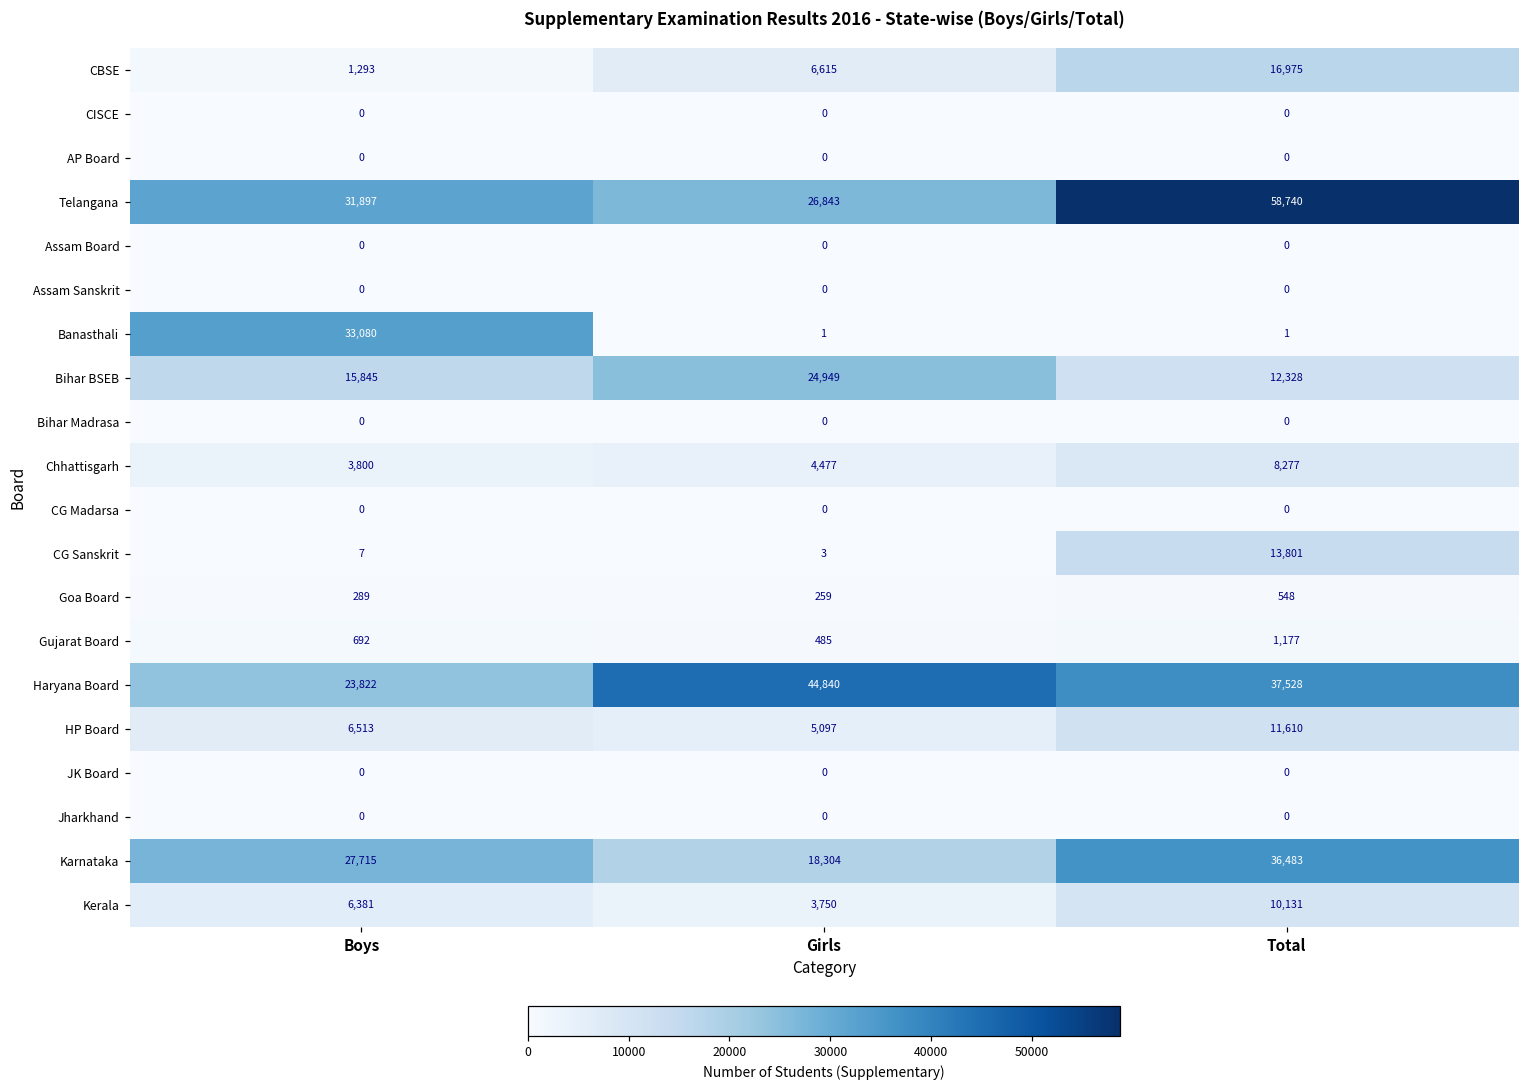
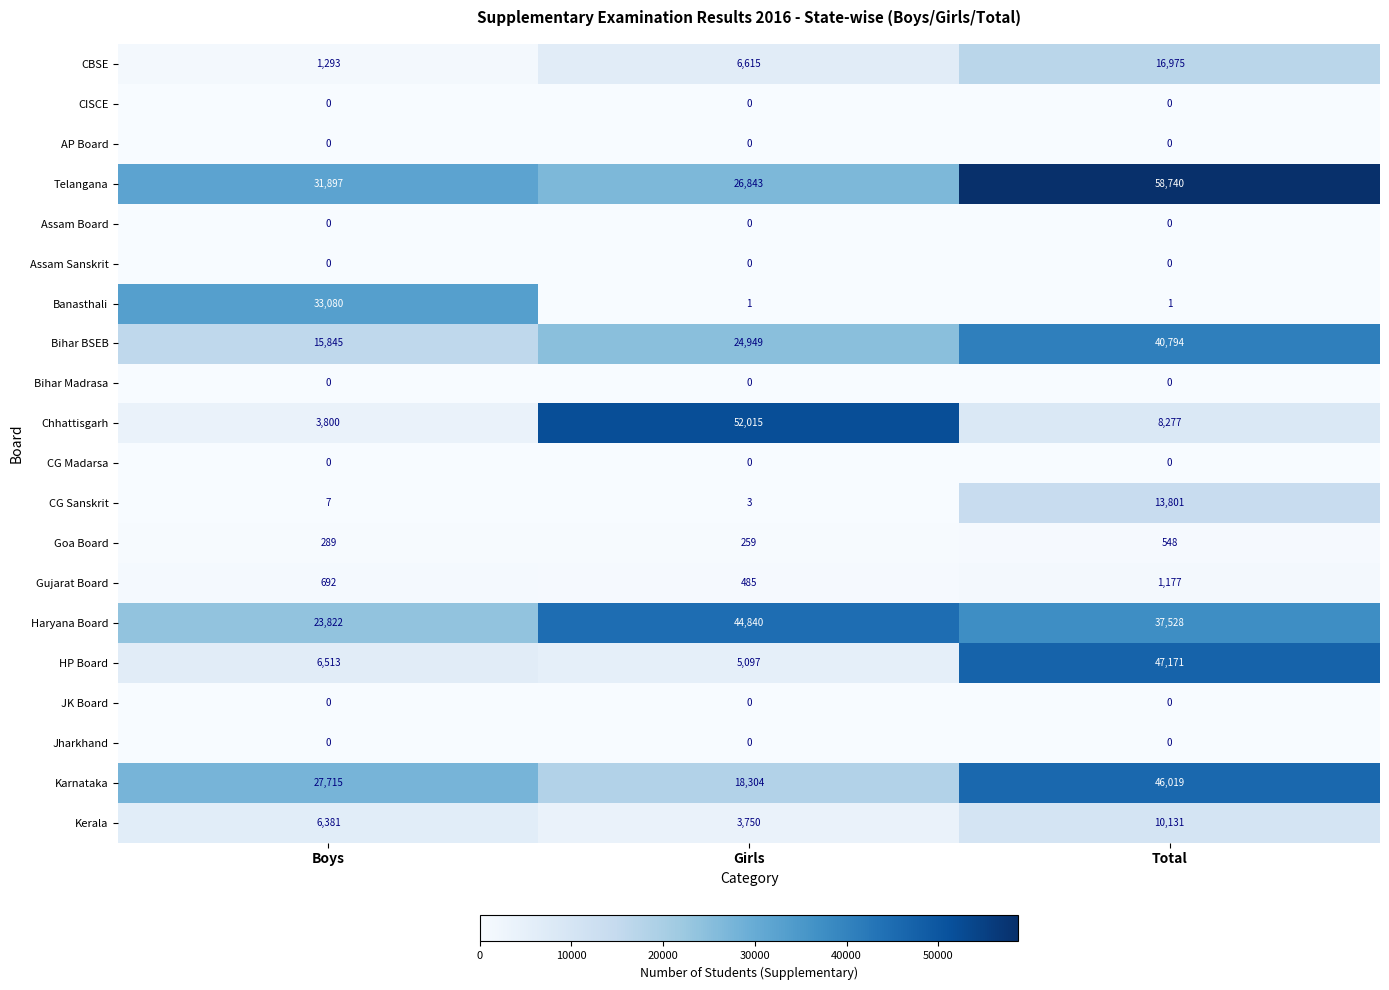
Bihar BSEB, Total: 12,328 -> 40,794
Chhattisgarh, Girls: 4,477 -> 52,015
HP Board, Total: 11,610 -> 47,171
Karnataka, Total: 36,483 -> 46,019
